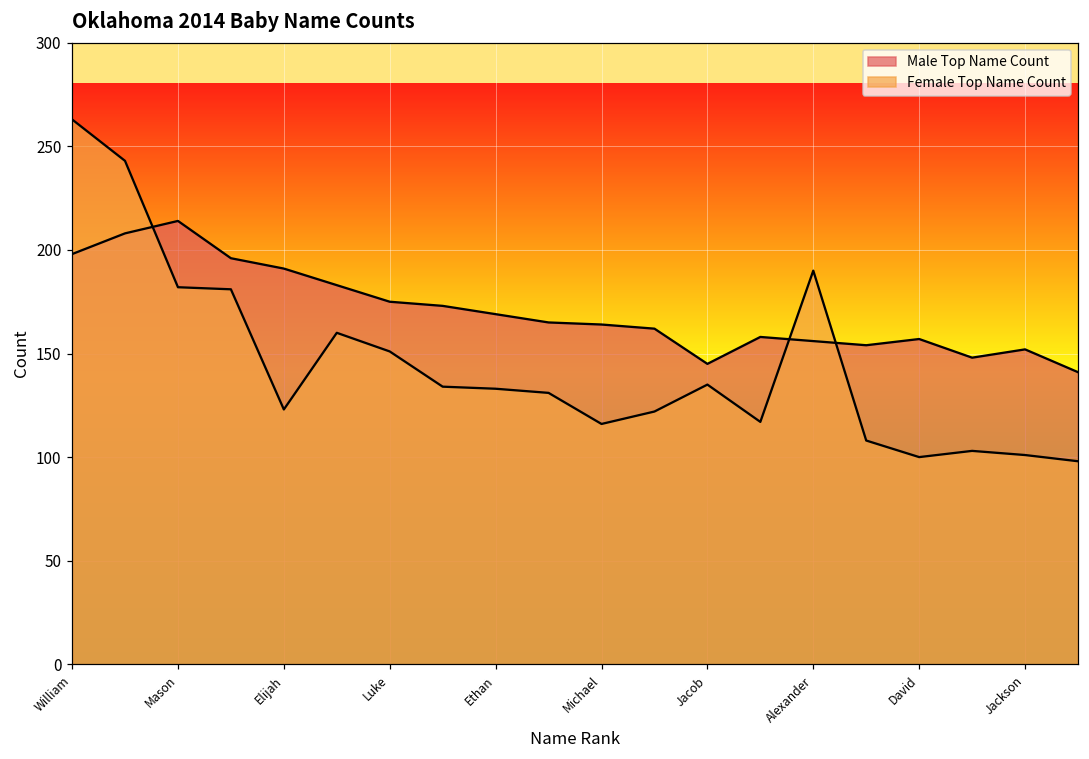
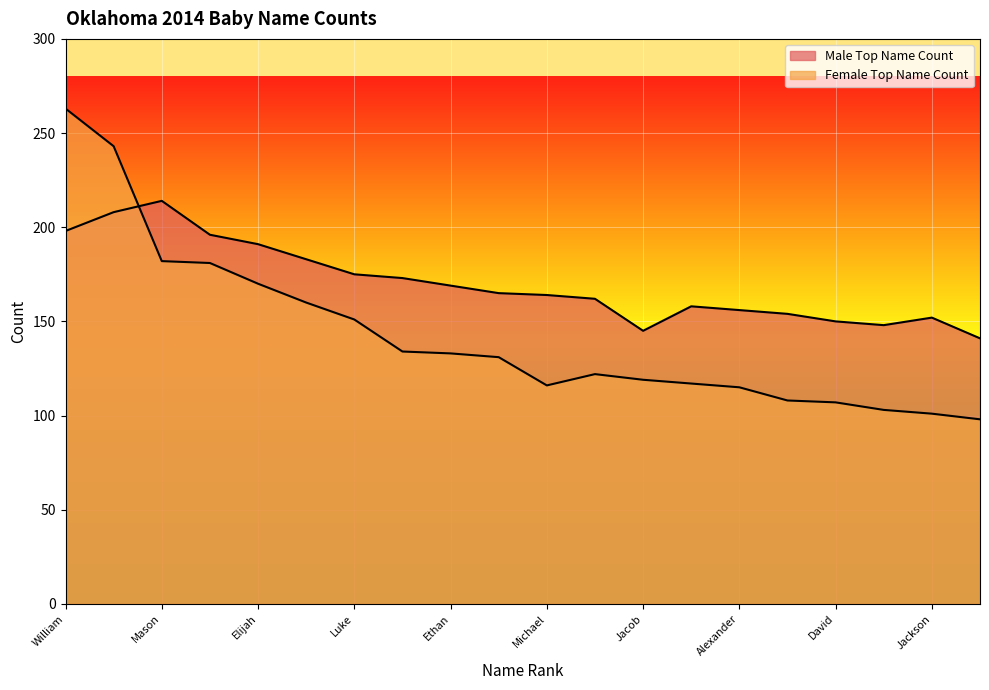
Female Top Name Count, Elijah: 123 -> 170
Female Top Name Count, Jacob: 135 -> 119
Female Top Name Count, Alexander: 190 -> 115
Male Top Name Count, David: 157 -> 150
Female Top Name Count, David: 100 -> 107
